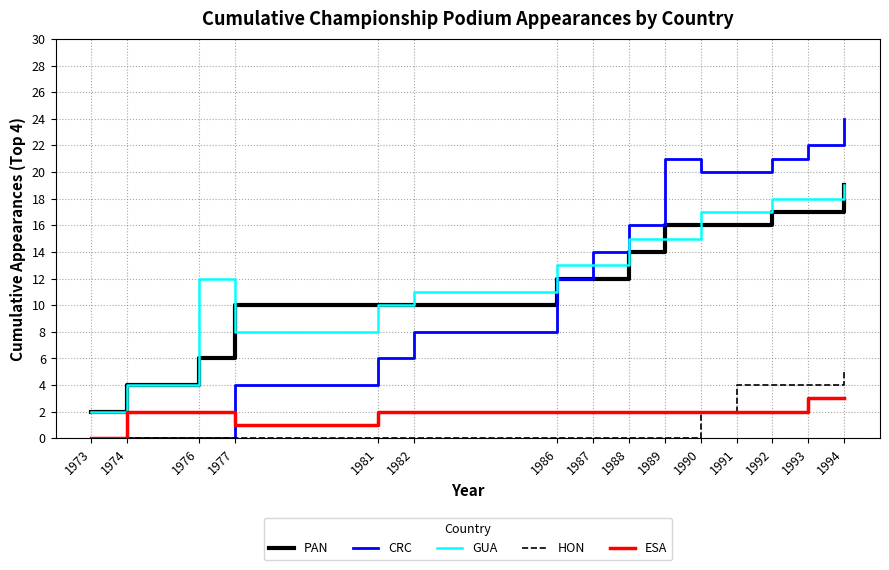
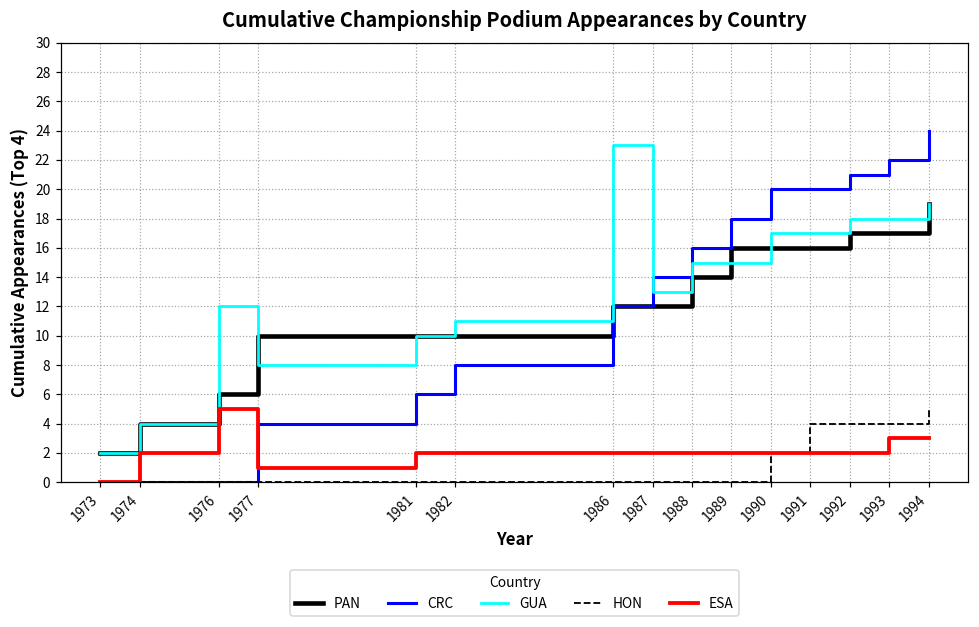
ESA, 1976: 2 -> 5
GUA, 1986: 13 -> 23
CRC, 1989: 21 -> 18
